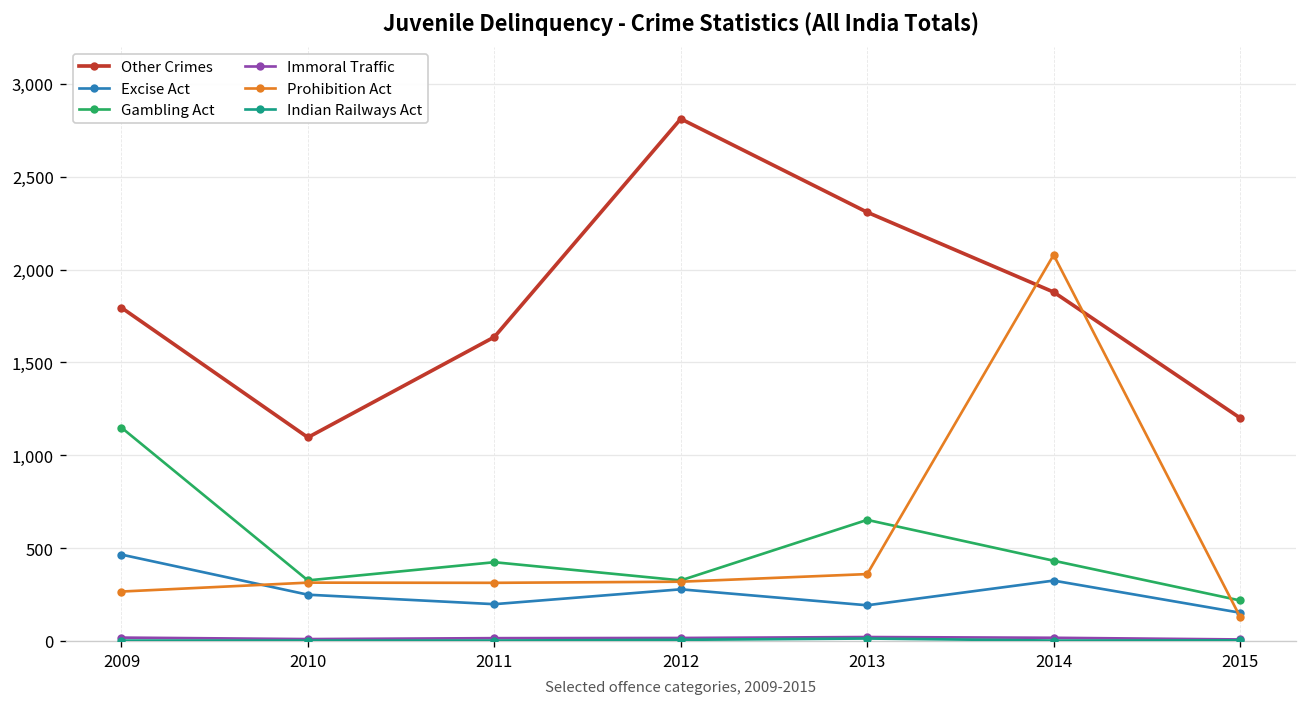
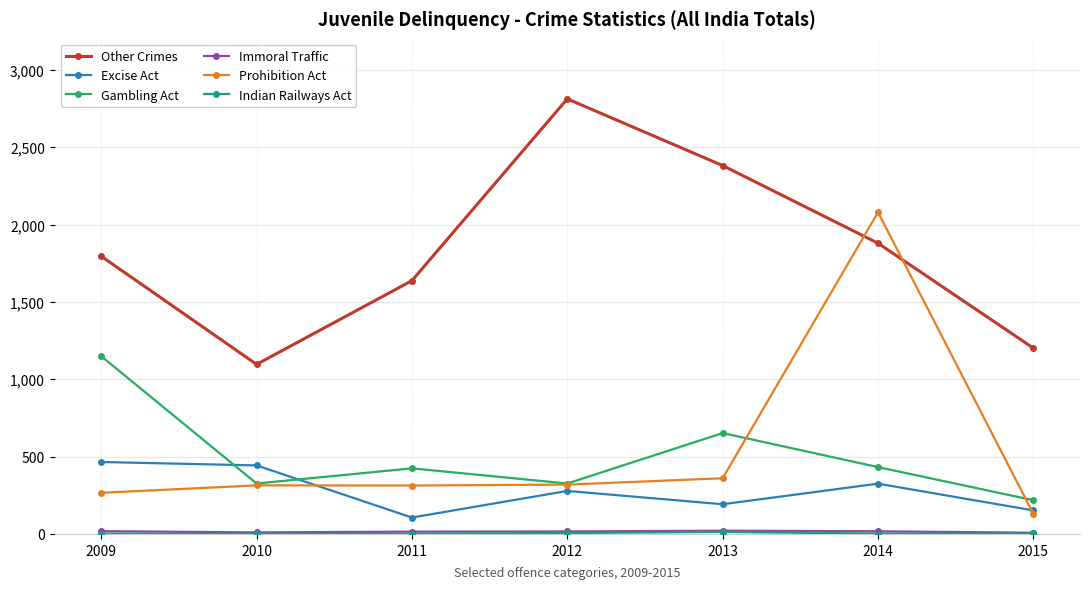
Excise Act, 2010: 250 -> 440
Excise Act, 2011: 200 -> 110
Other Crimes, 2013: 2,310 -> 2,380
